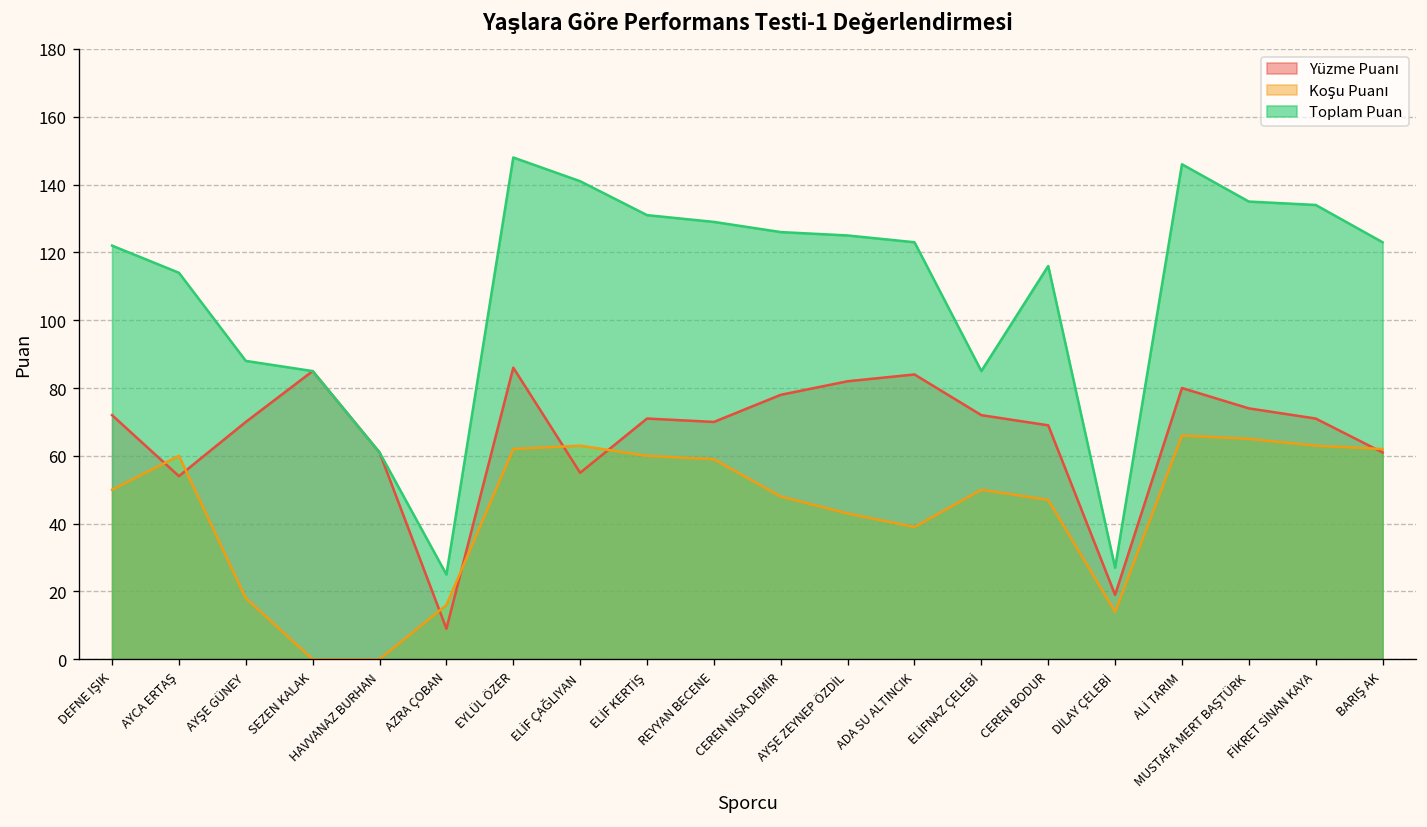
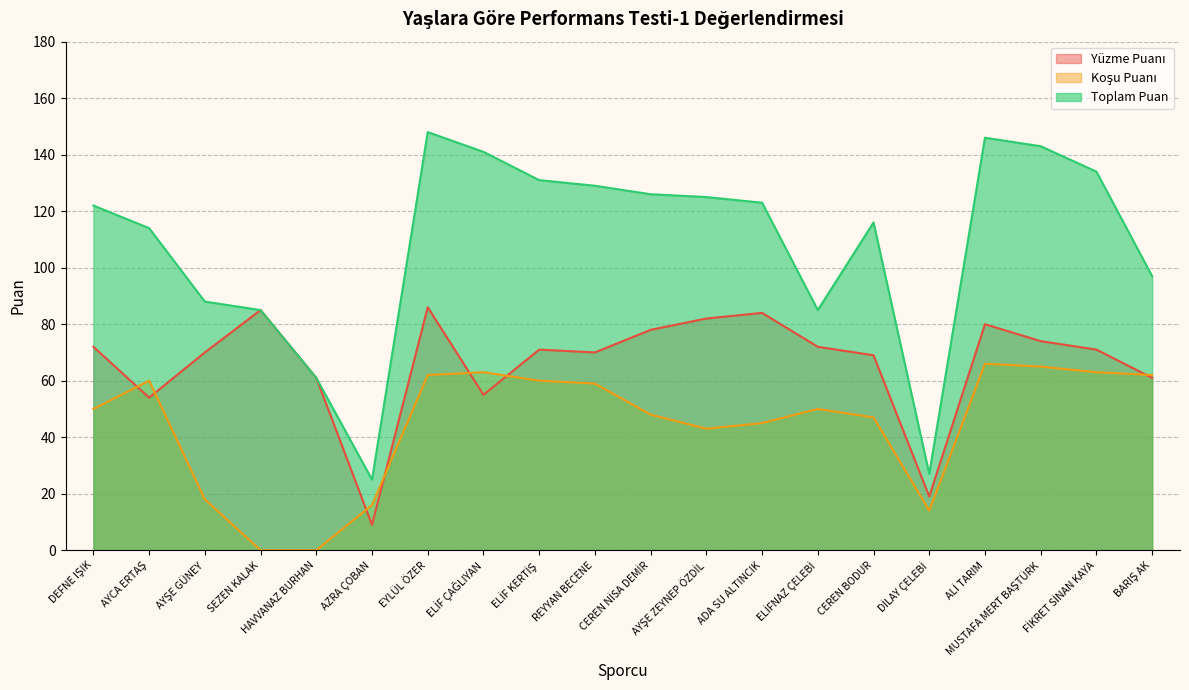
Koşu Puanı, ADA SU ALTINCIK: 39 -> 45
Toplam Puan, MUSTAFA MERT BAŞTÜRK: 135 -> 143
Toplam Puan, BARIŞ AK: 123 -> 97
